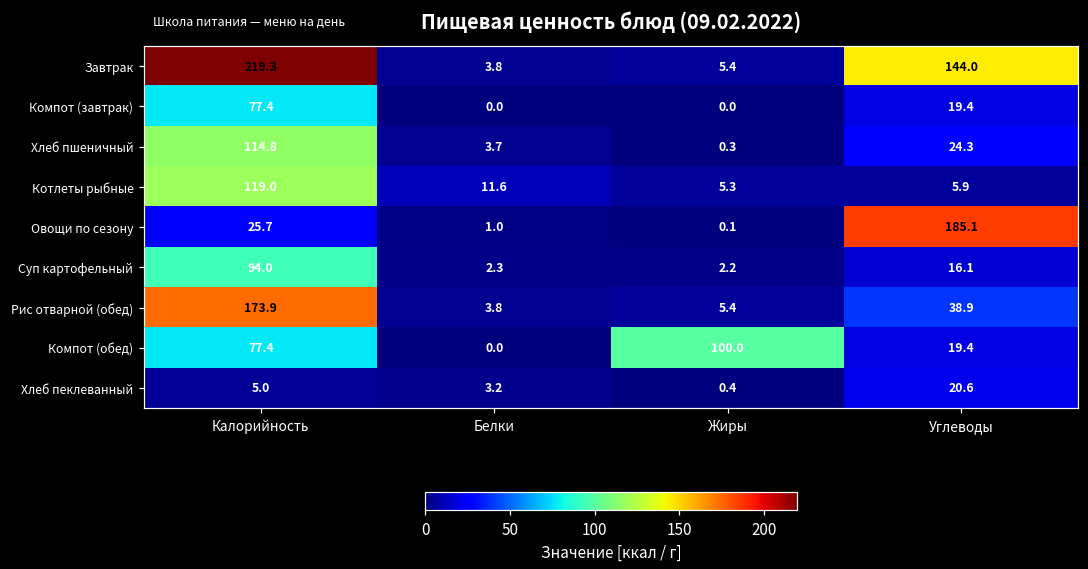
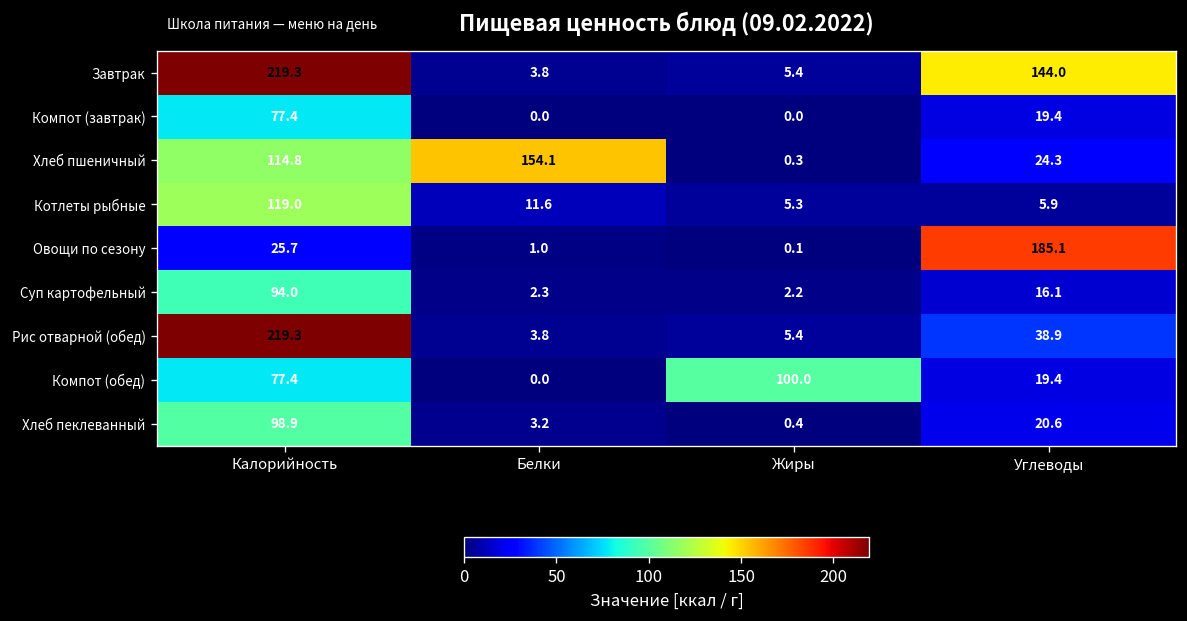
Хлеб пшеничный, Белки: 3.7 -> 154.1
Рис отварной (обед), Калорийность: 173.9 -> 219.3
Хлеб пеклеванный, Калорийность: 5.0 -> 98.9
